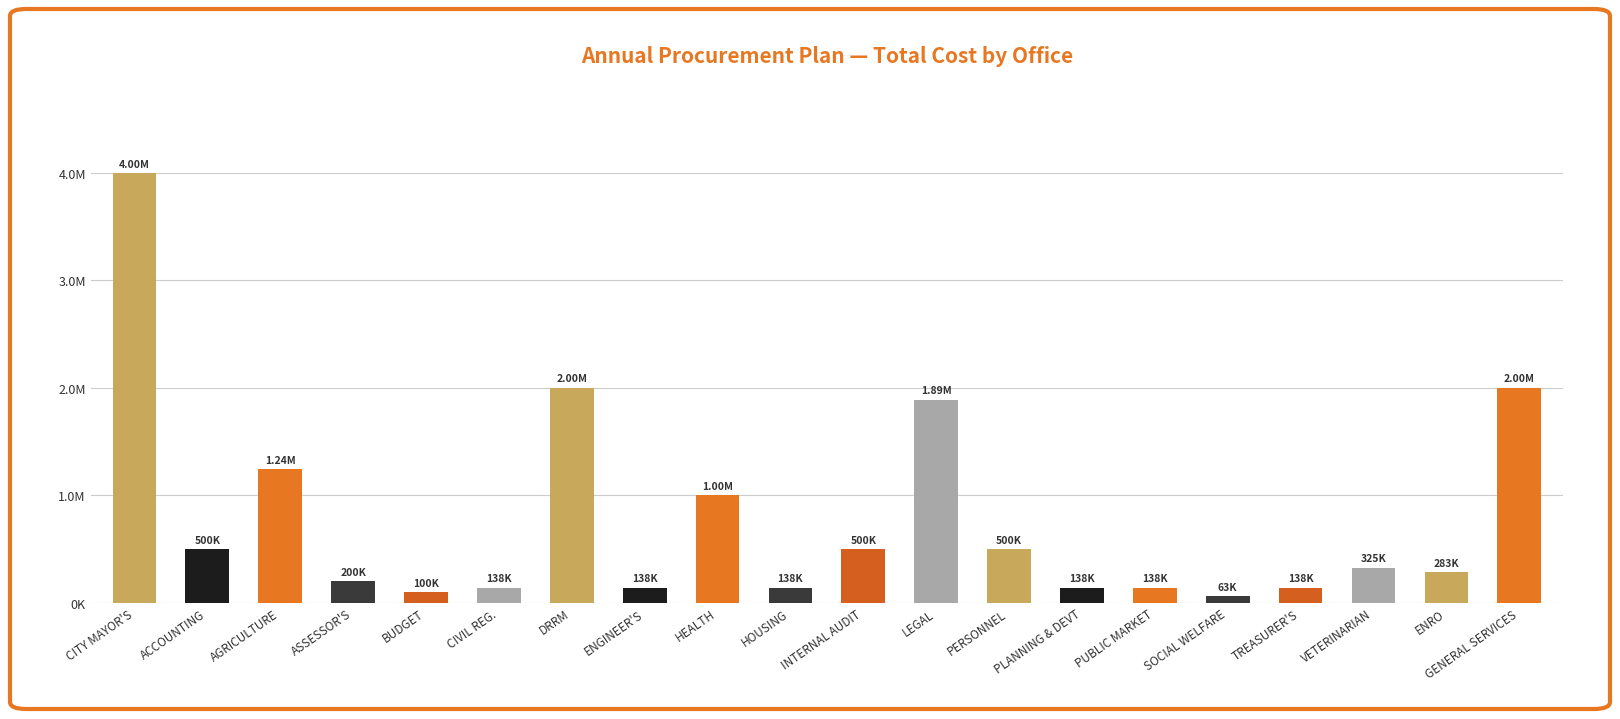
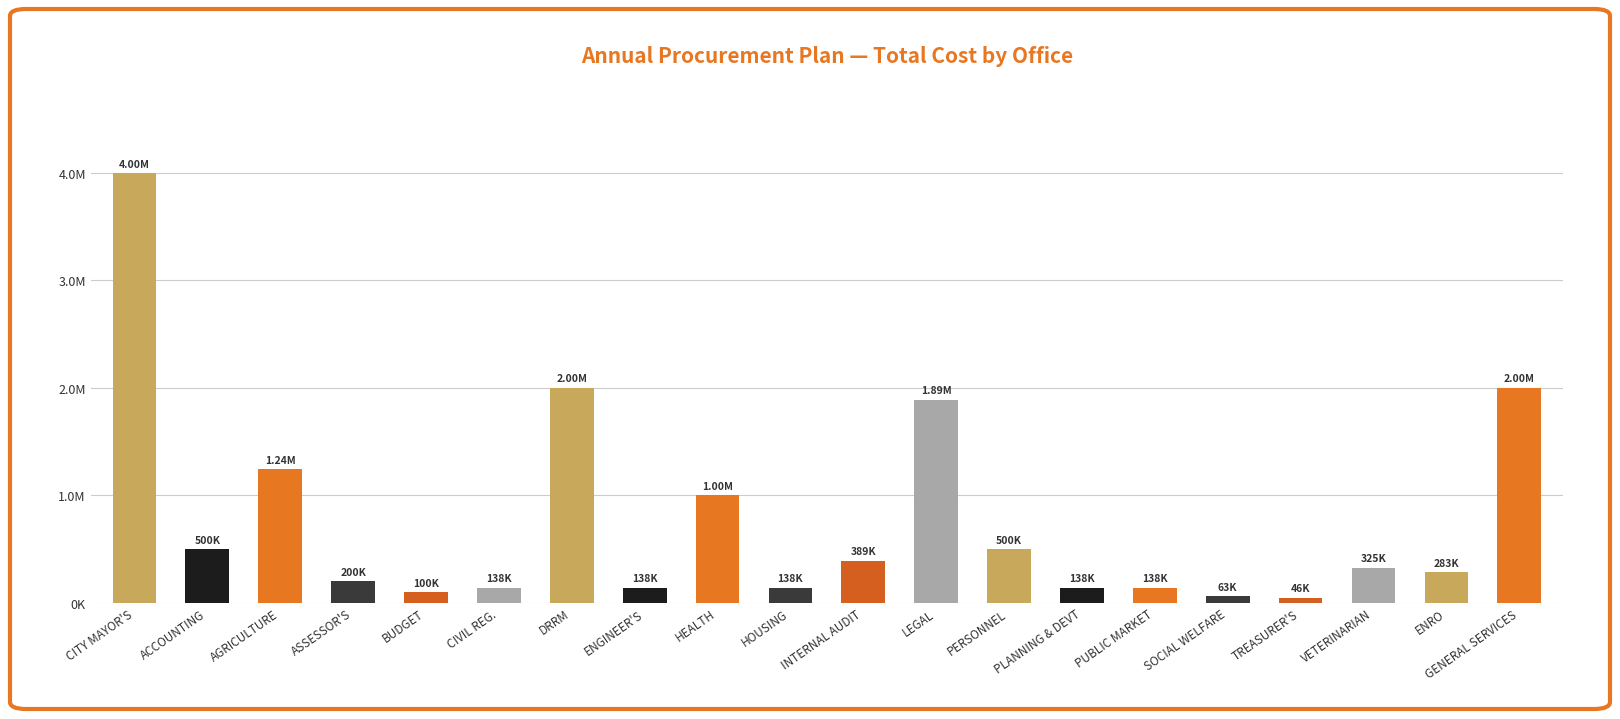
INTERNAL AUDIT: 500K -> 389K
TREASURER'S: 138K -> 46K
